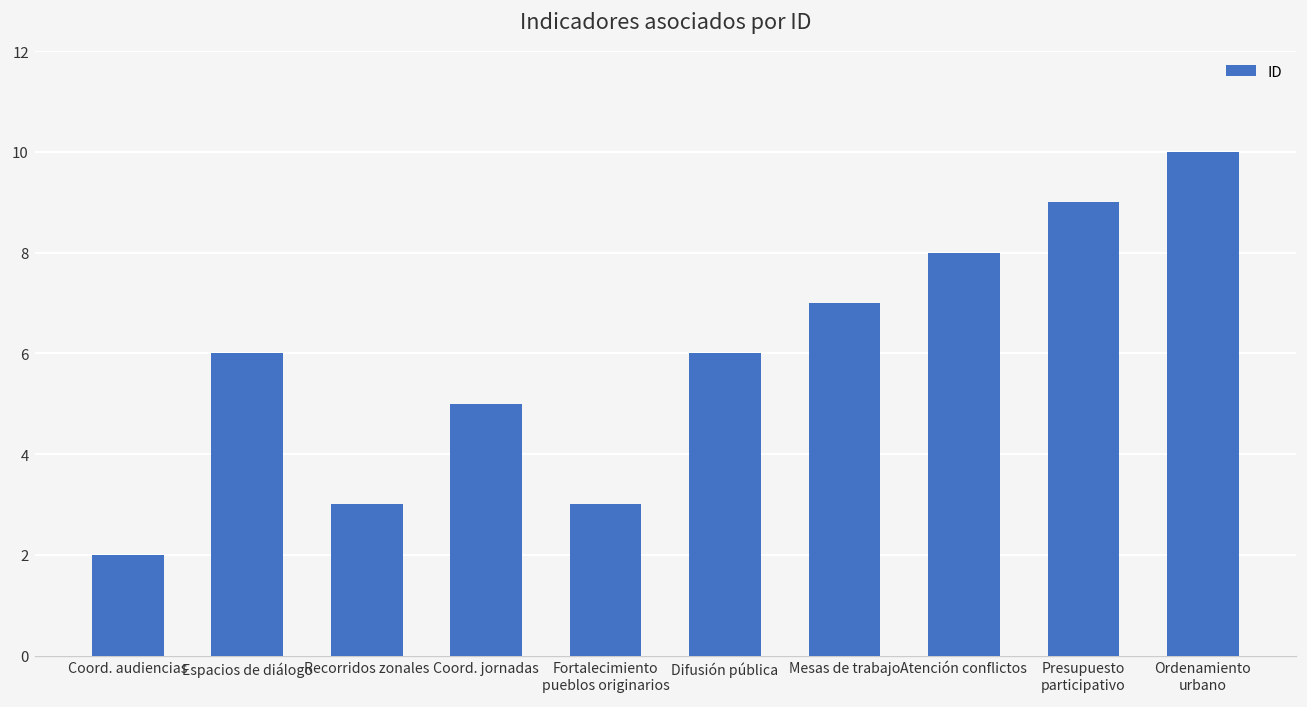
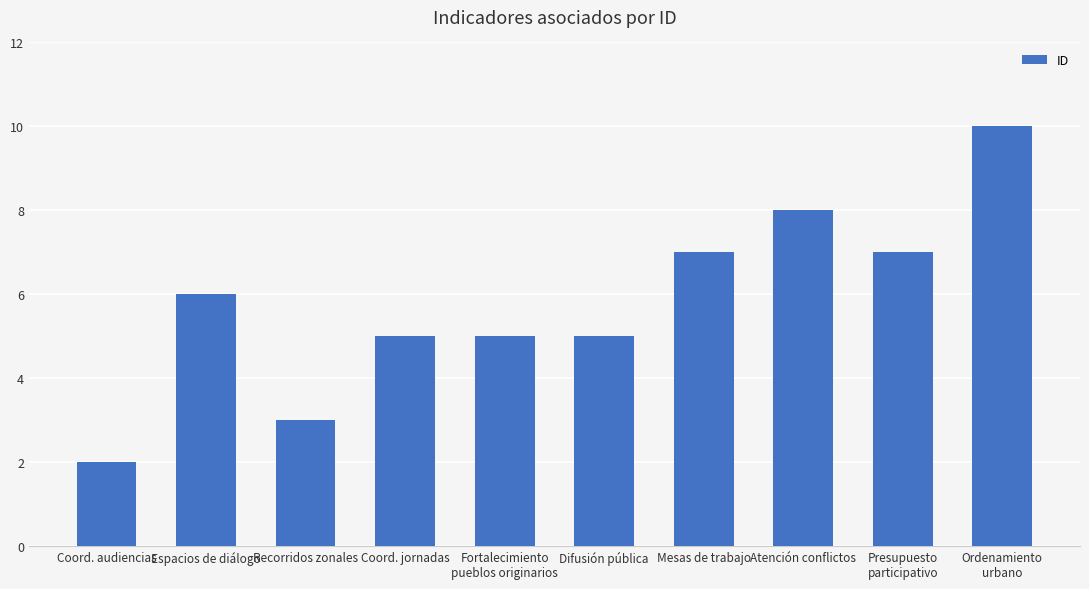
Fortalecimiento pueblos originarios: 3 -> 5
Difusión pública: 6 -> 5
Presupuesto participativo: 9 -> 7
